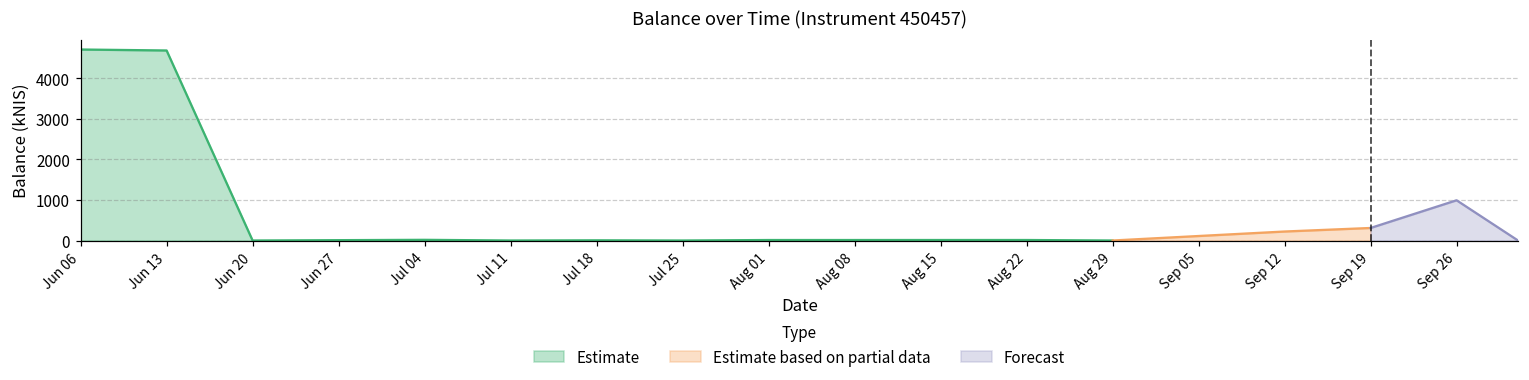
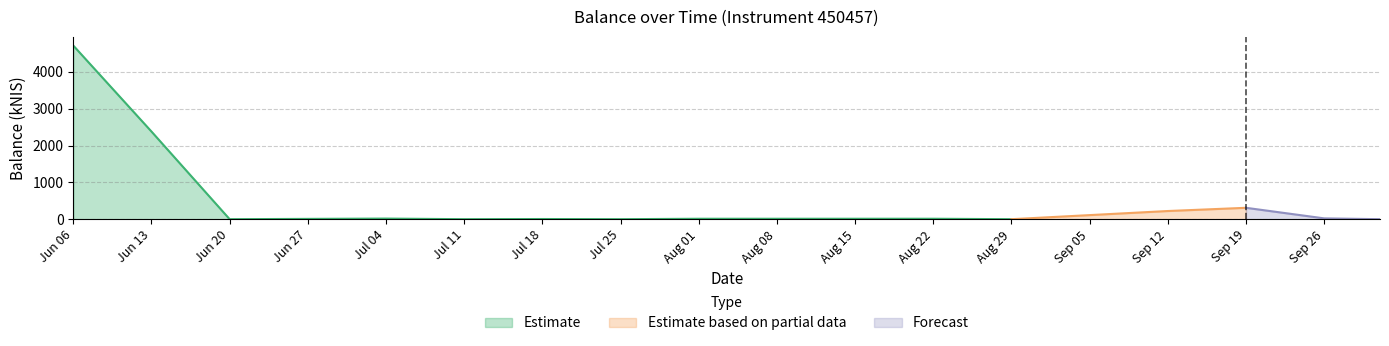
Estimate, Jun 13: 4700 -> 2400
Forecast, Sep 26: 1000 -> 0
